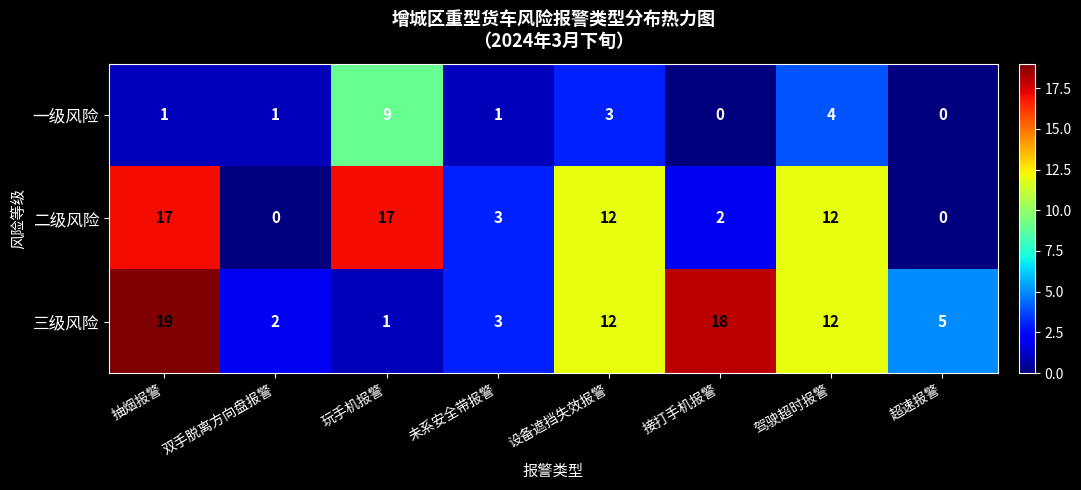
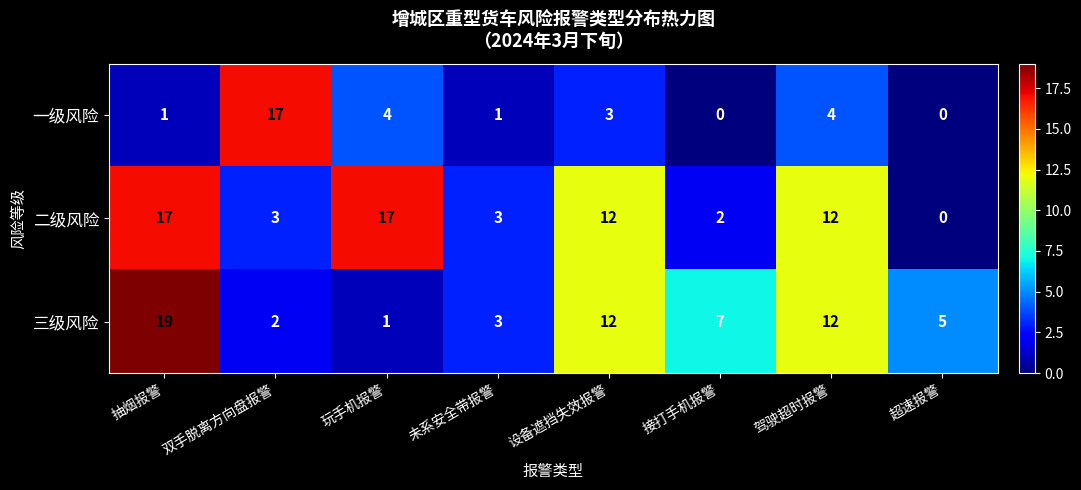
一级风险, 双手脱离方向盘报警: 1 -> 17
一级风险, 玩手机报警: 9 -> 4
二级风险, 双手脱离方向盘报警: 0 -> 3
三级风险, 接打手机报警: 18 -> 7
